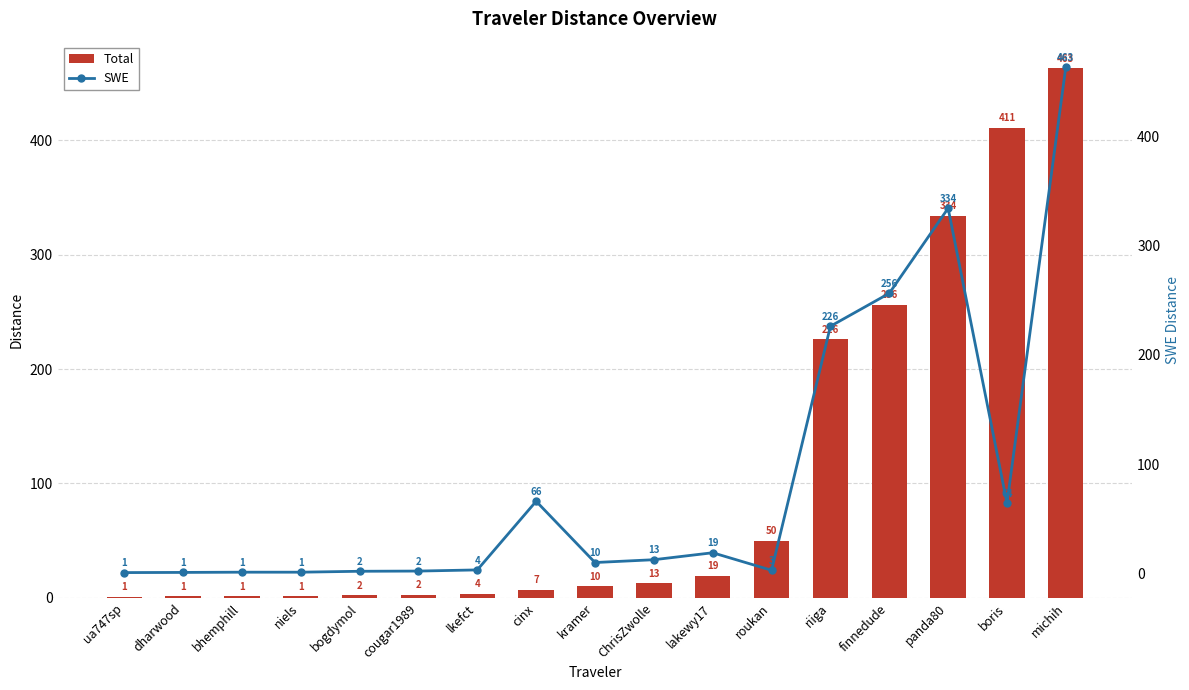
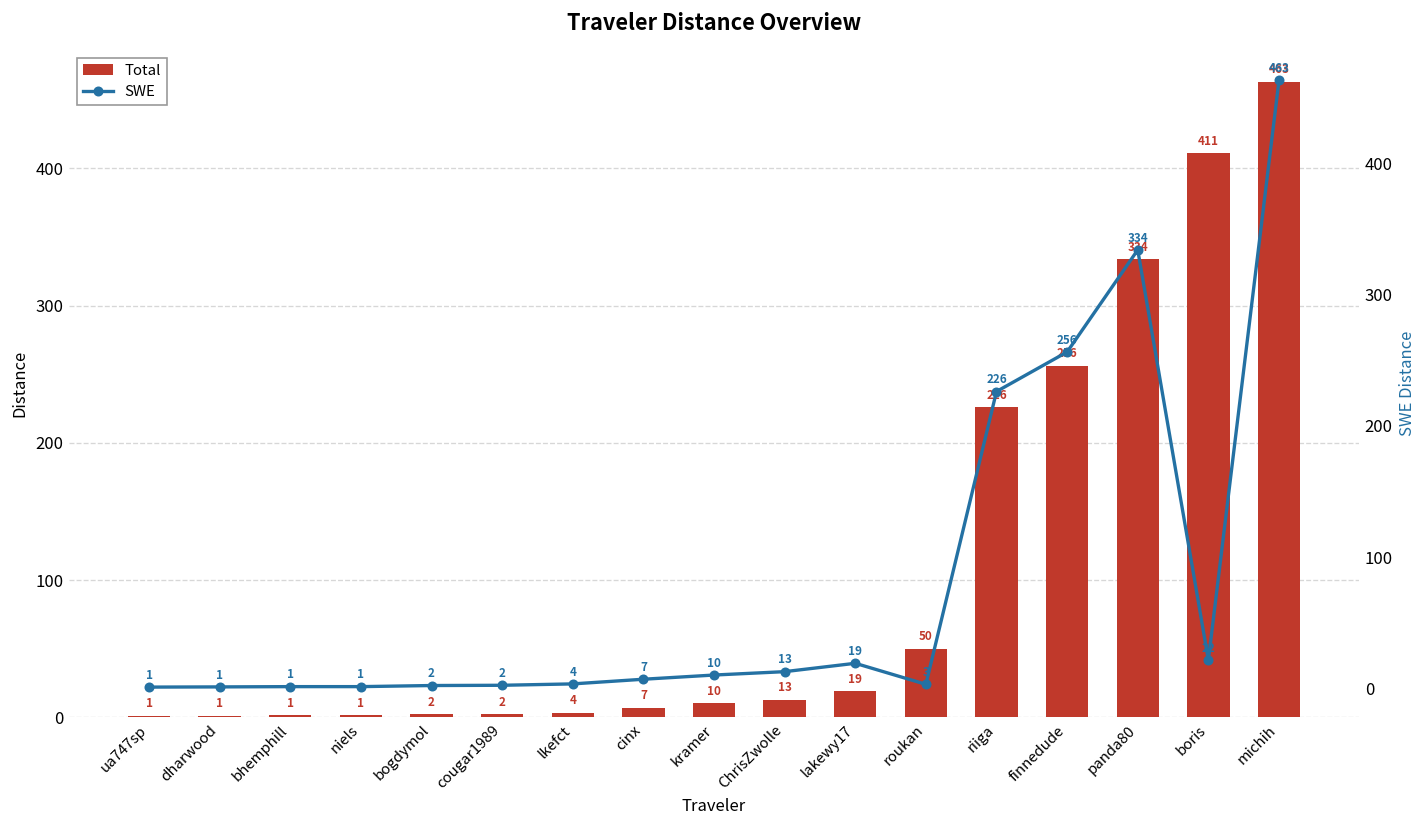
SWE, cinx: 66 -> 7
SWE, boris: 64 -> 22
